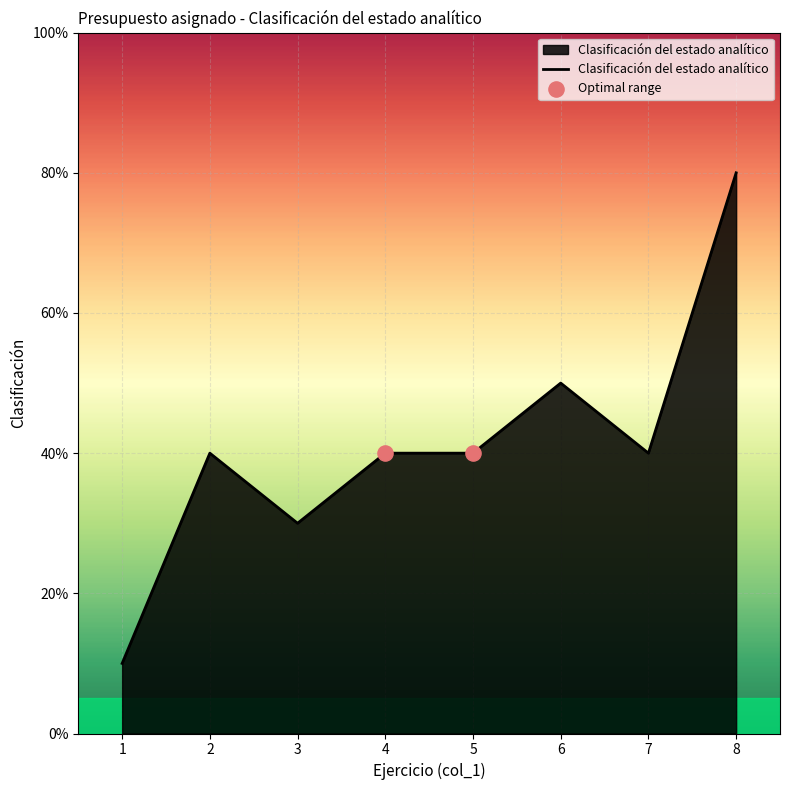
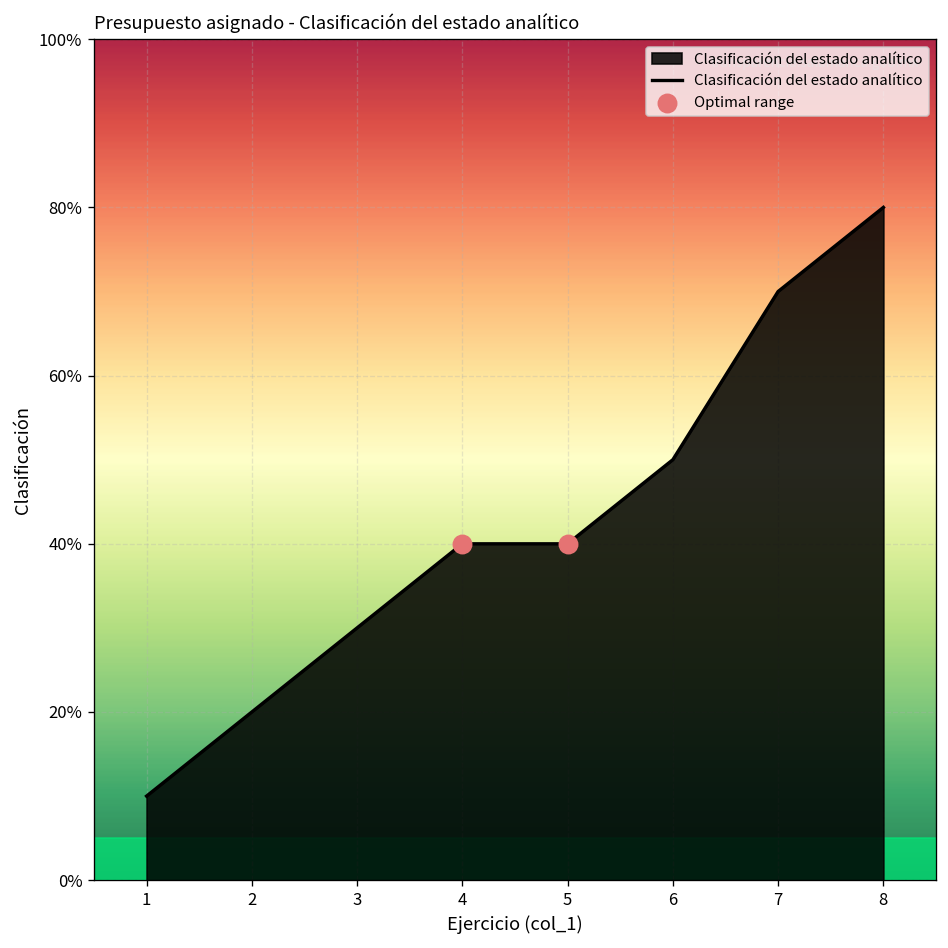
Clasificación del estado analítico, 2: 40% -> 20%
Clasificación del estado analítico, 7: 40% -> 70%
